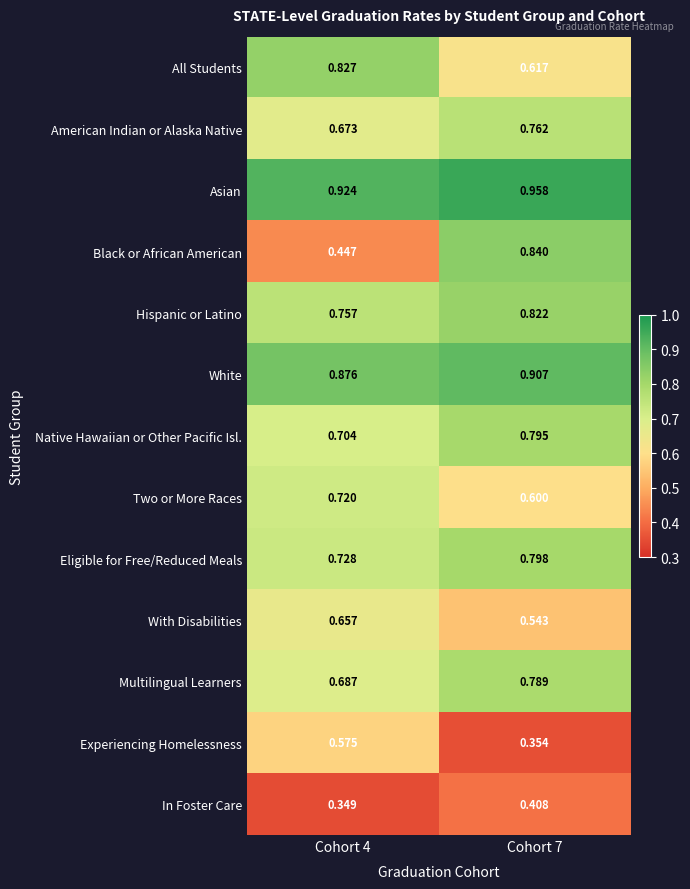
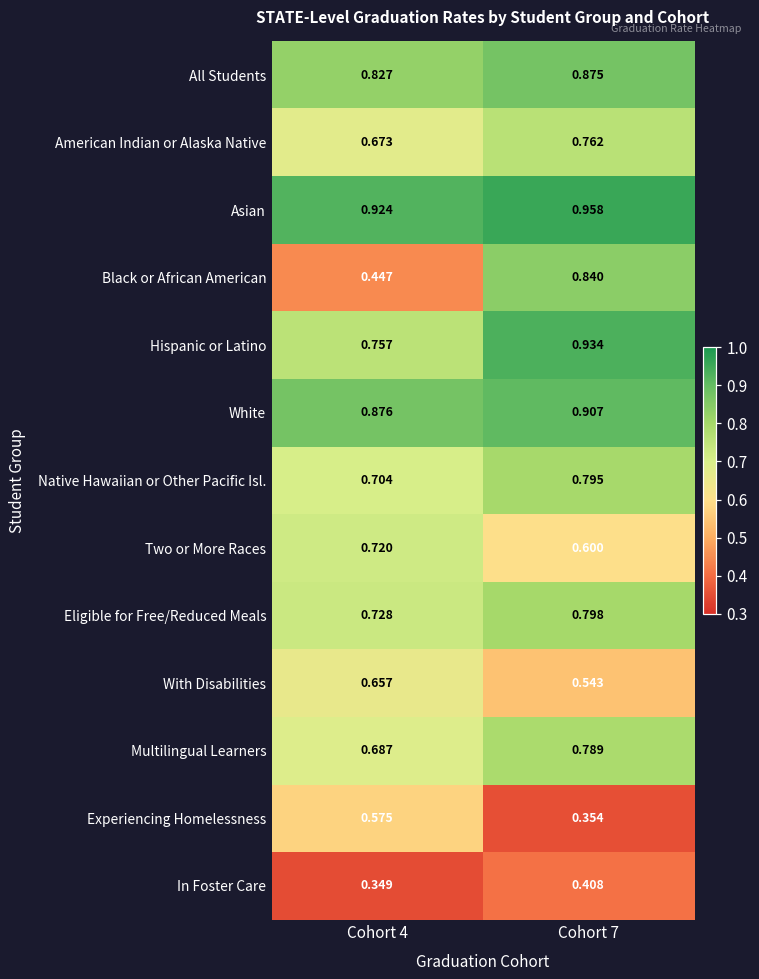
All Students, Cohort 7: 0.617 -> 0.875
Hispanic or Latino, Cohort 7: 0.822 -> 0.934
